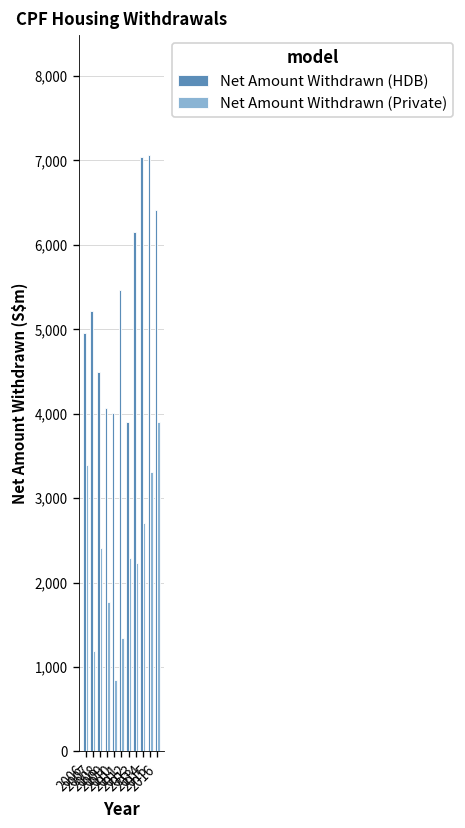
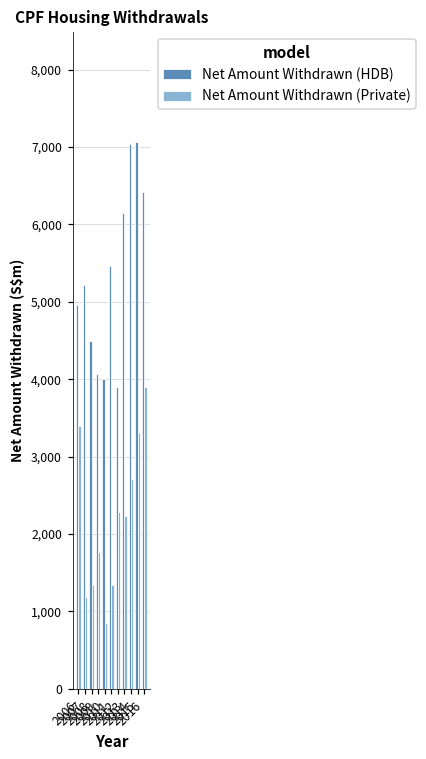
Net Amount Withdrawn (Private), 2008: 2,400 -> 1,300
